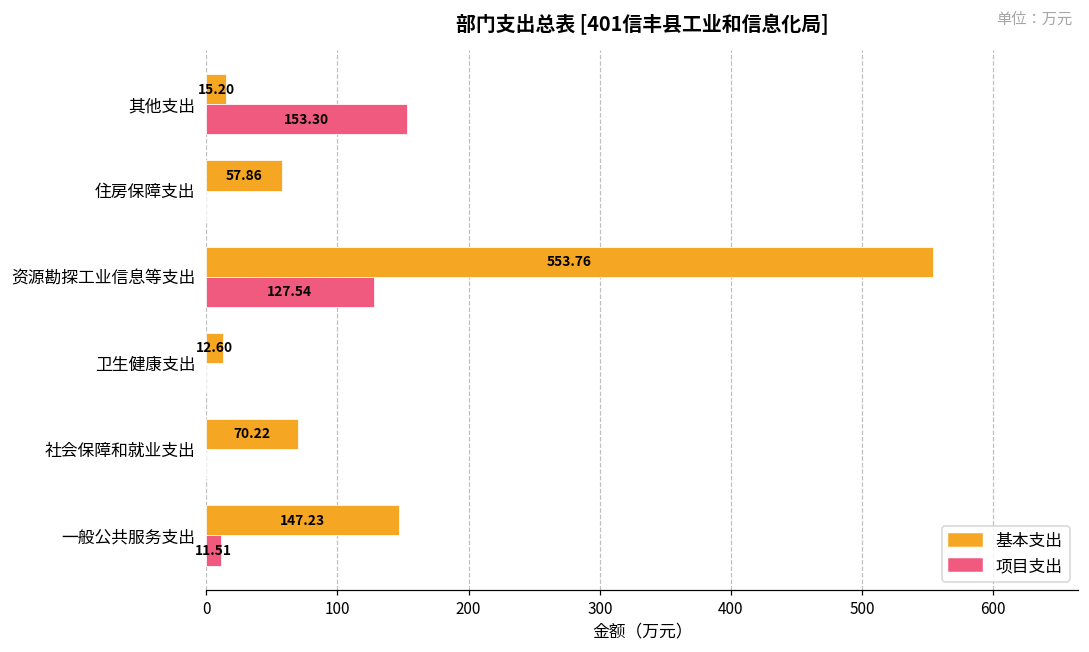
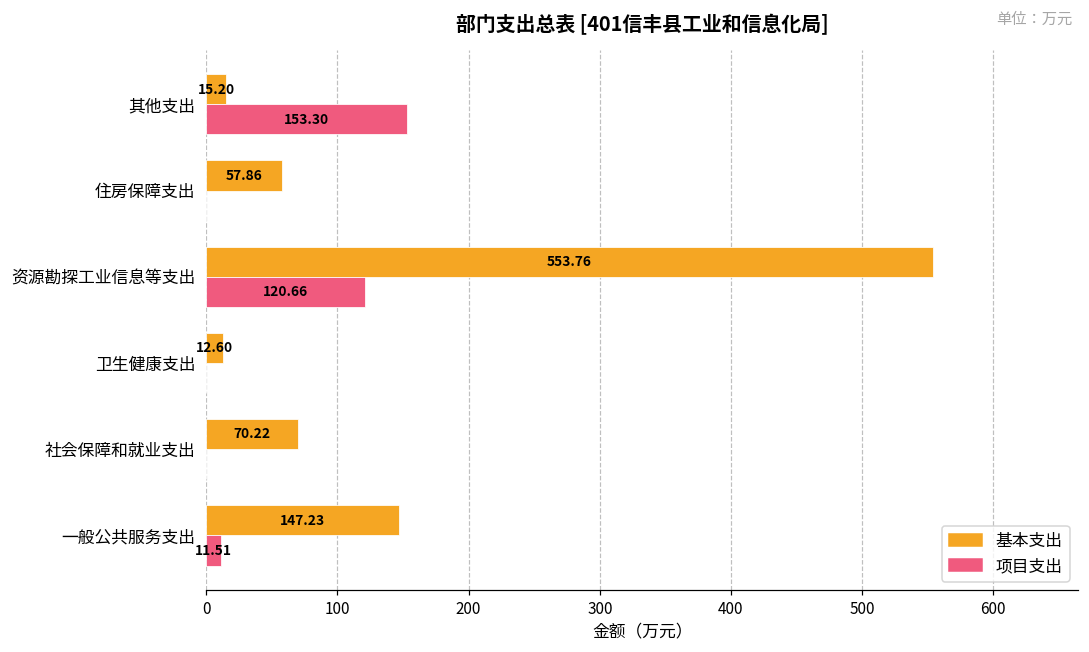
项目支出, 资源勘探工业信息等支出: 127.54 -> 120.66
